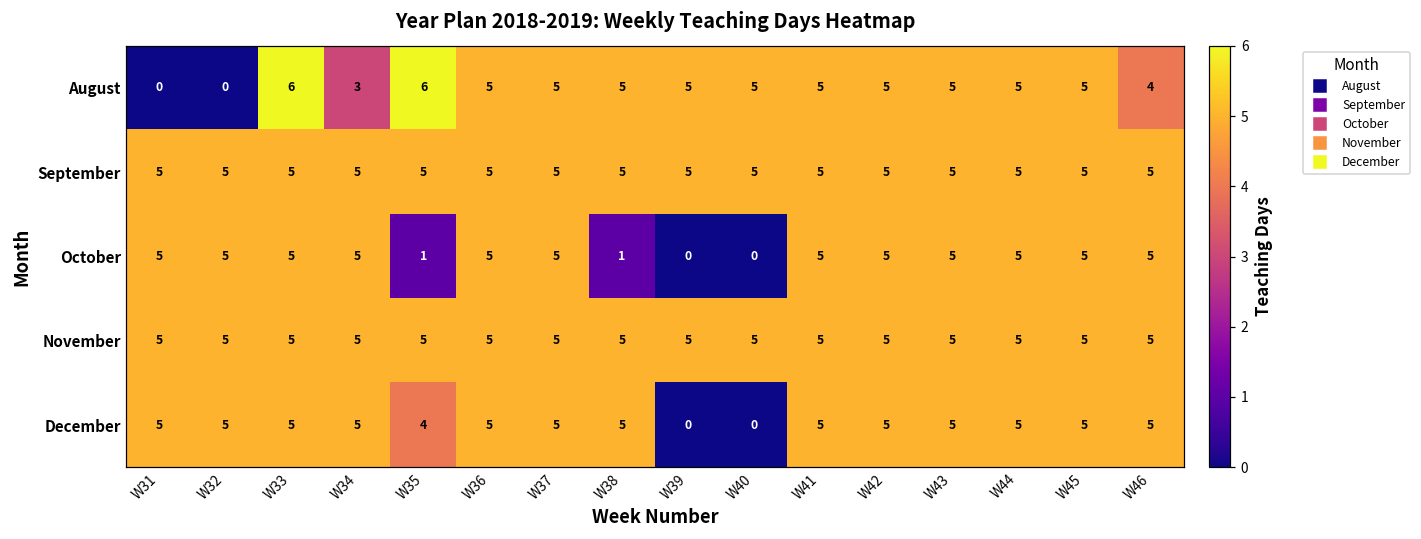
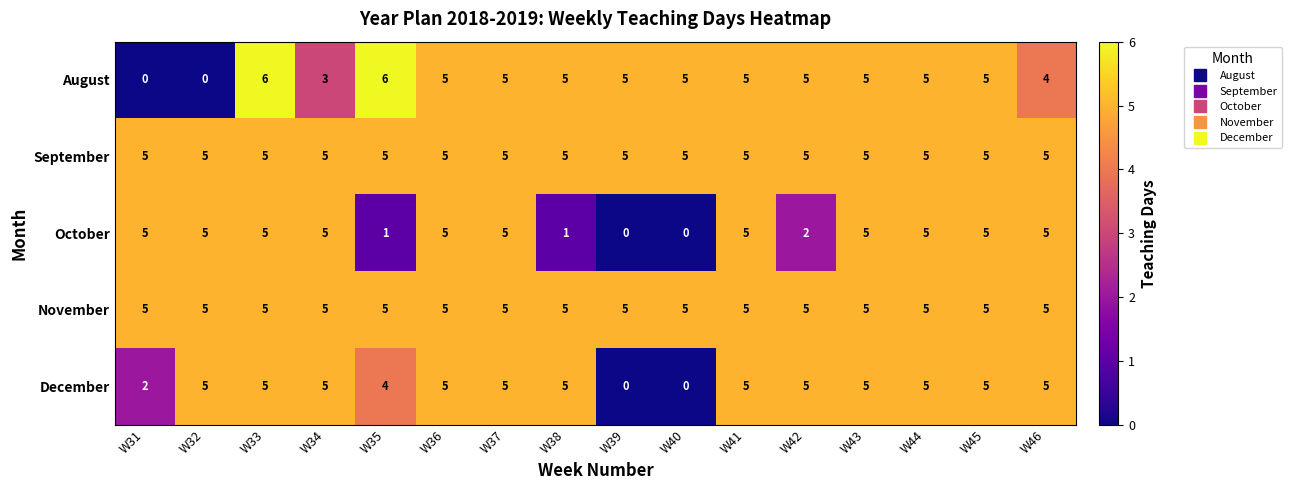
October, W42: 5 -> 2
December, W31: 5 -> 2
